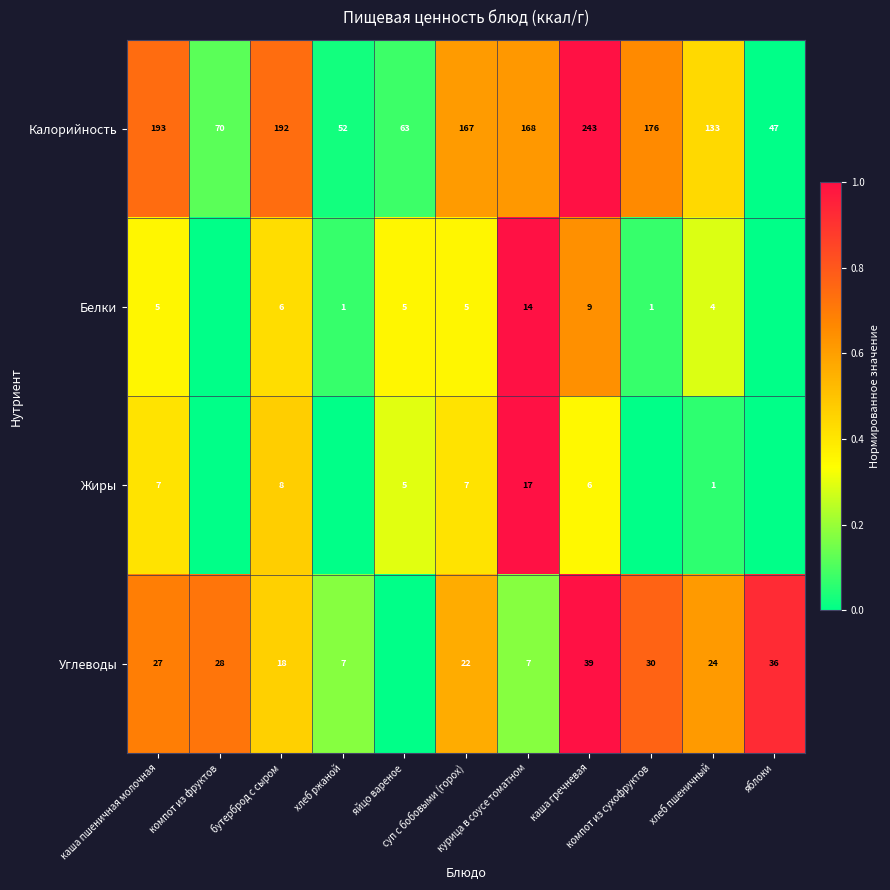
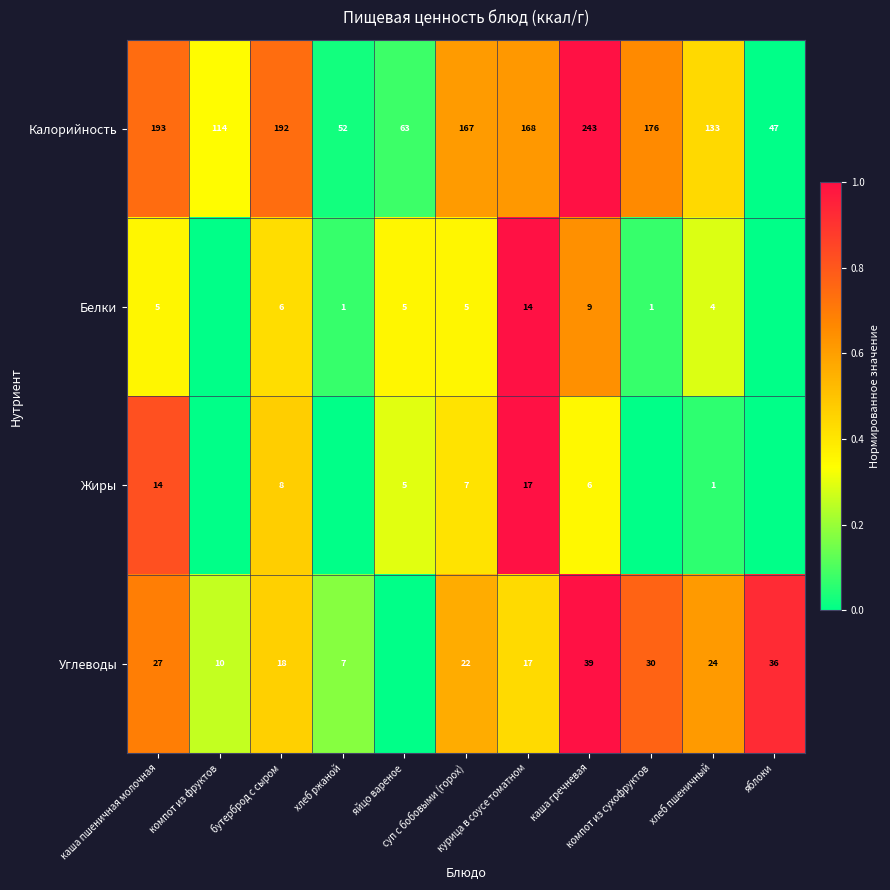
Калорийность, компот из фруктов: 70 -> 114
Жиры, каша пшеничная молочная: 7 -> 14
Углеводы, компот из фруктов: 28 -> 10
Углеводы, курица в соусе томатном: 7 -> 17
